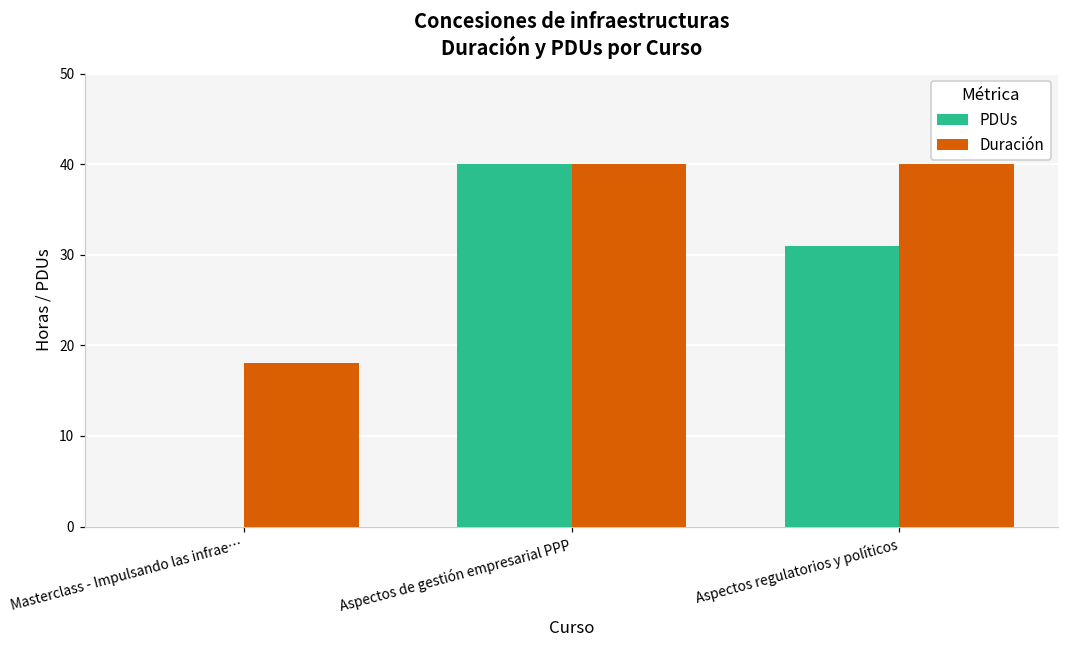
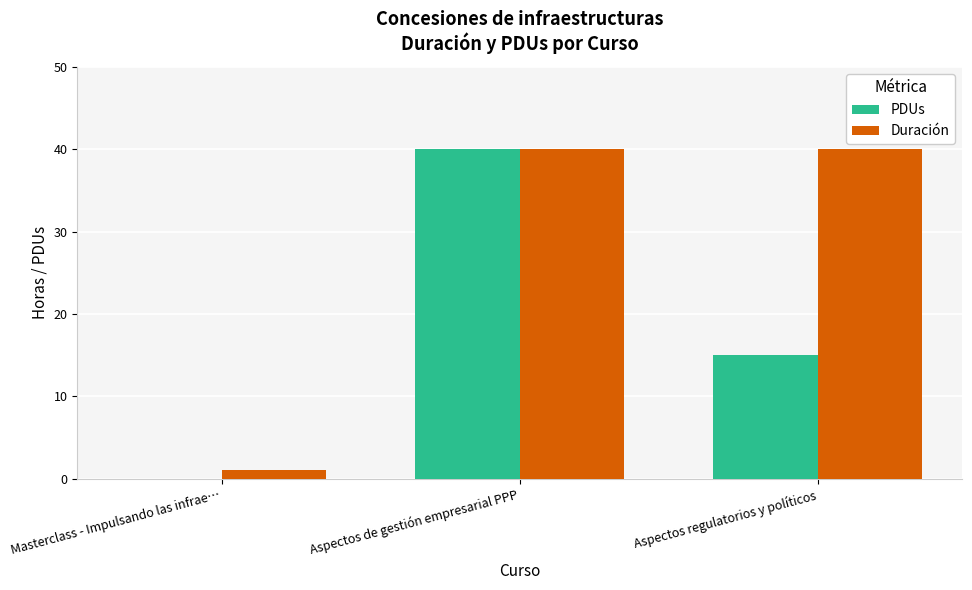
Duración, Masterclass - Impulsando las infrae…: 18 -> 1
PDUs, Aspectos regulatorios y políticos: 31 -> 15
